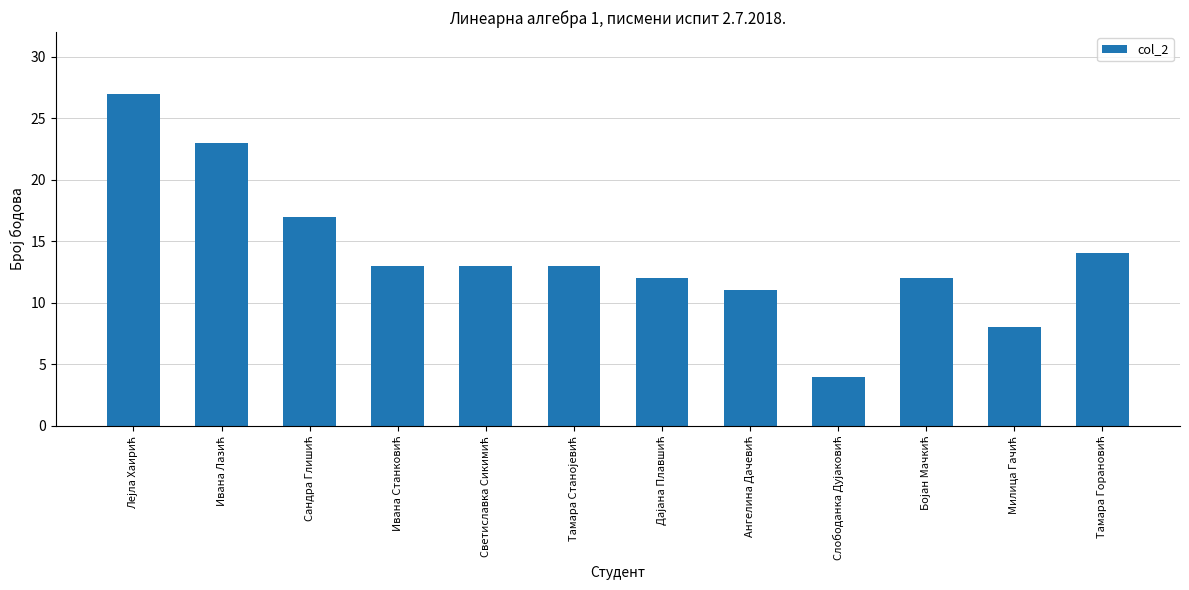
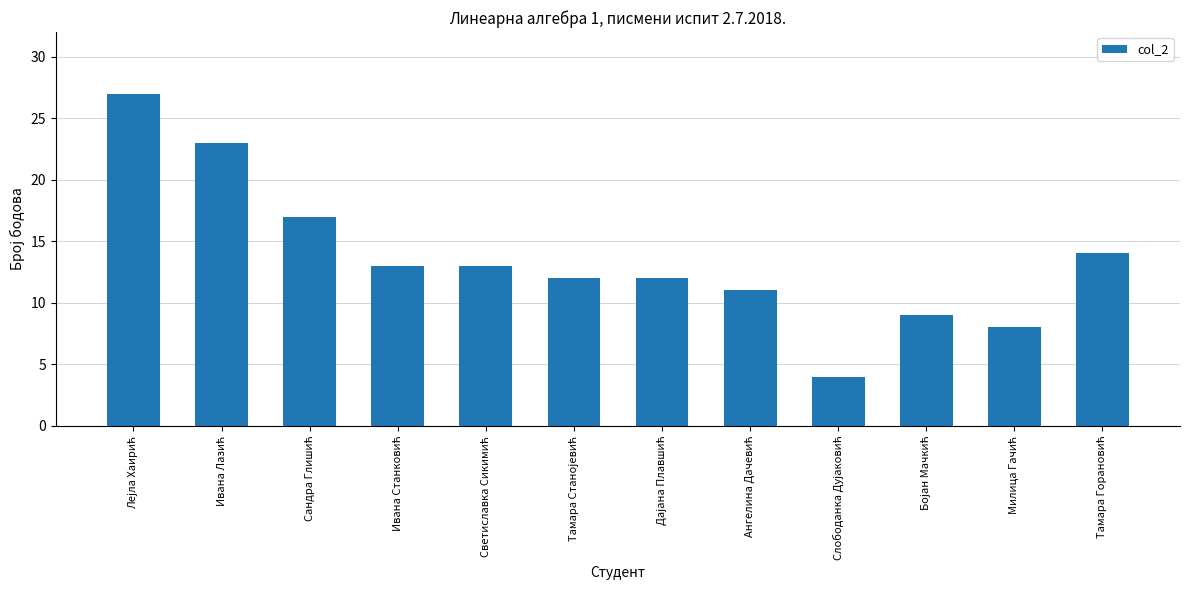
Тамара Станојевић: 13 -> 12
Бојан Мачкић: 12 -> 9
